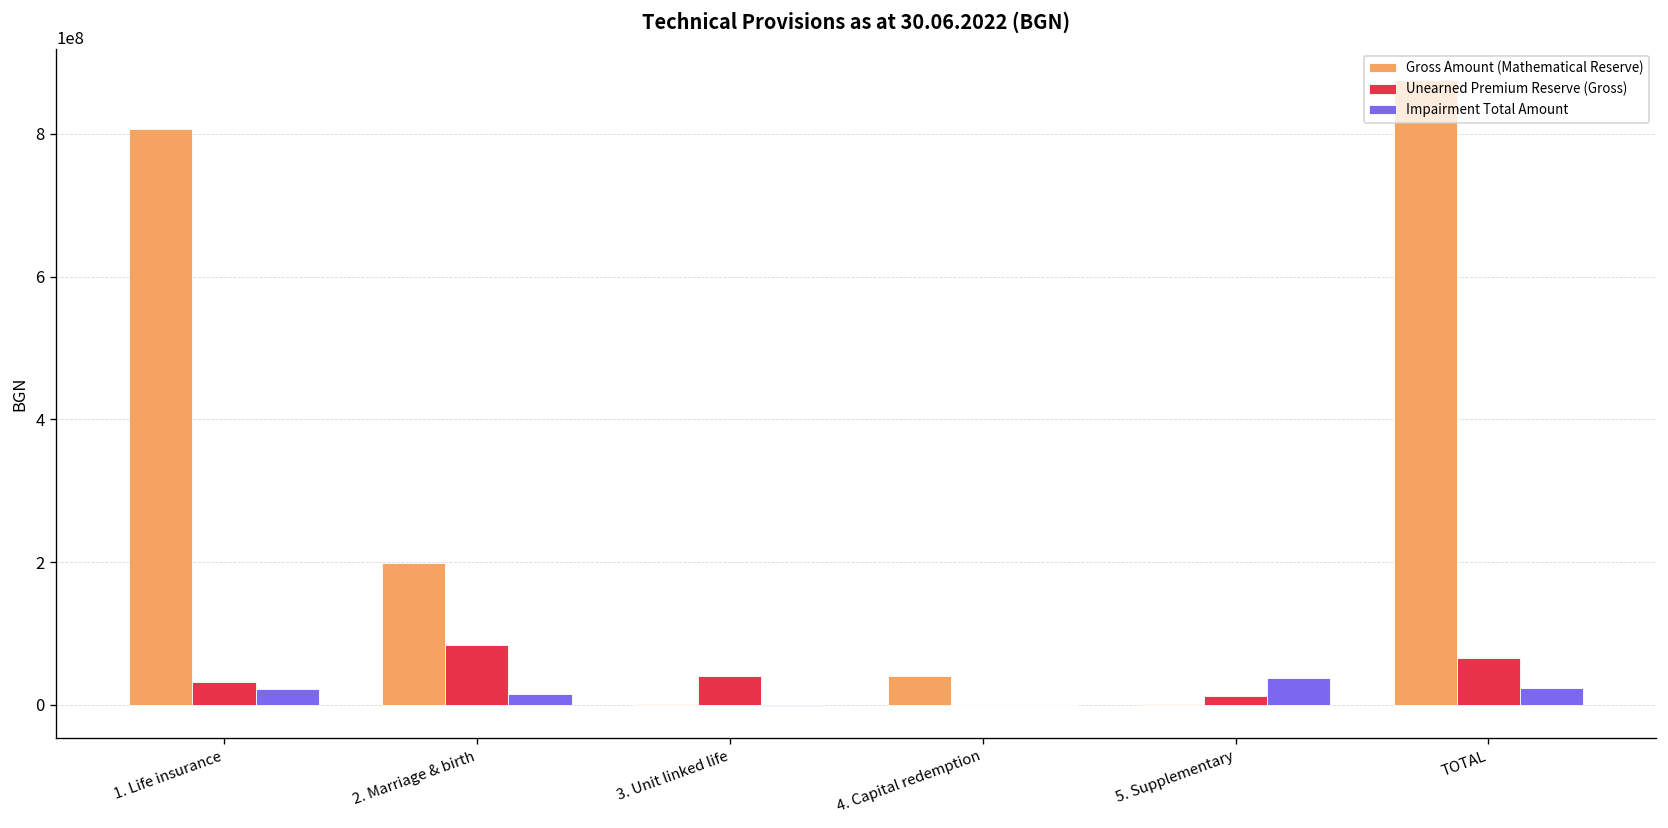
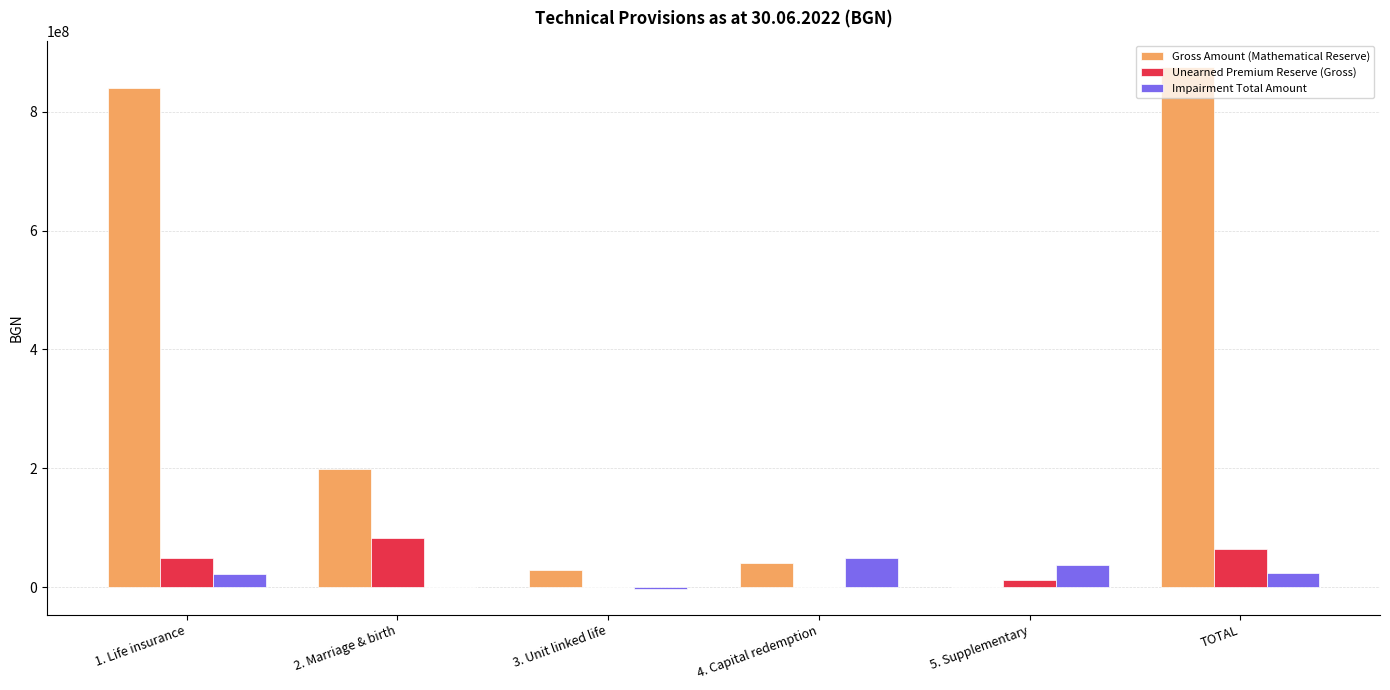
Gross Amount (Mathematical Reserve), 1. Life insurance: 810000000 -> 840000000
Unearned Premium Reserve (Gross), 1. Life insurance: 30000000 -> 50000000
Impairment Total Amount, 2. Marriage & birth: 20000000 -> 0
Gross Amount (Mathematical Reserve), 3. Unit linked life: 0 -> 30000000
Unearned Premium Reserve (Gross), 3. Unit linked life: 40000000 -> 0
Impairment Total Amount, 4. Capital redemption: 0 -> 50000000
